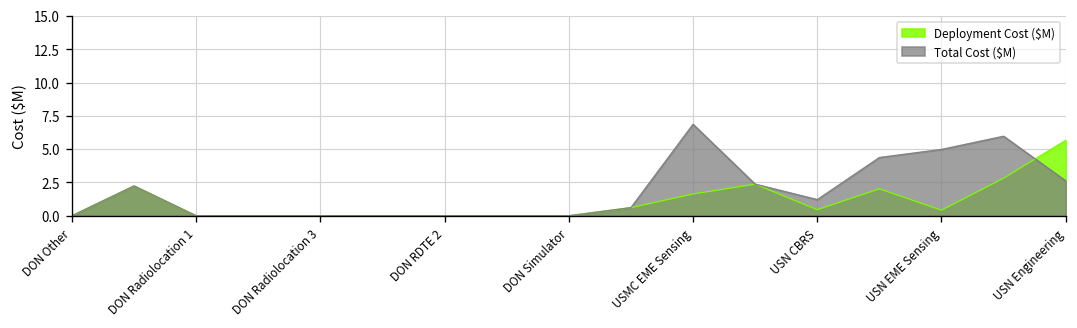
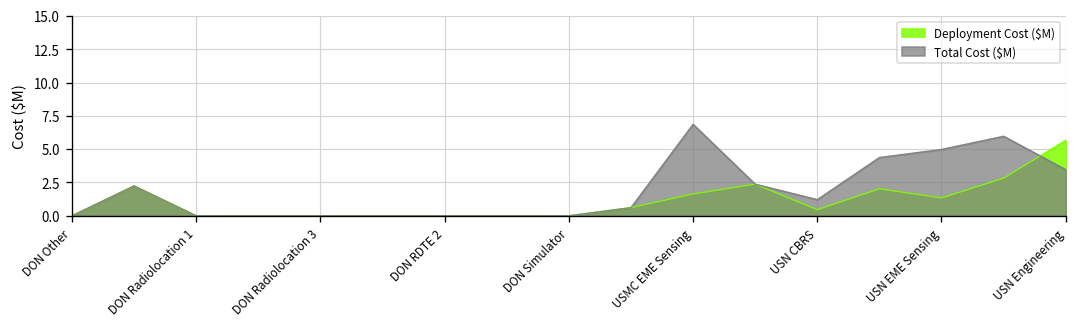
Deployment Cost ($M), USN EME Sensing: 0.4 -> 1.3
Total Cost ($M), USN Engineering: 2.6 -> 3.5
